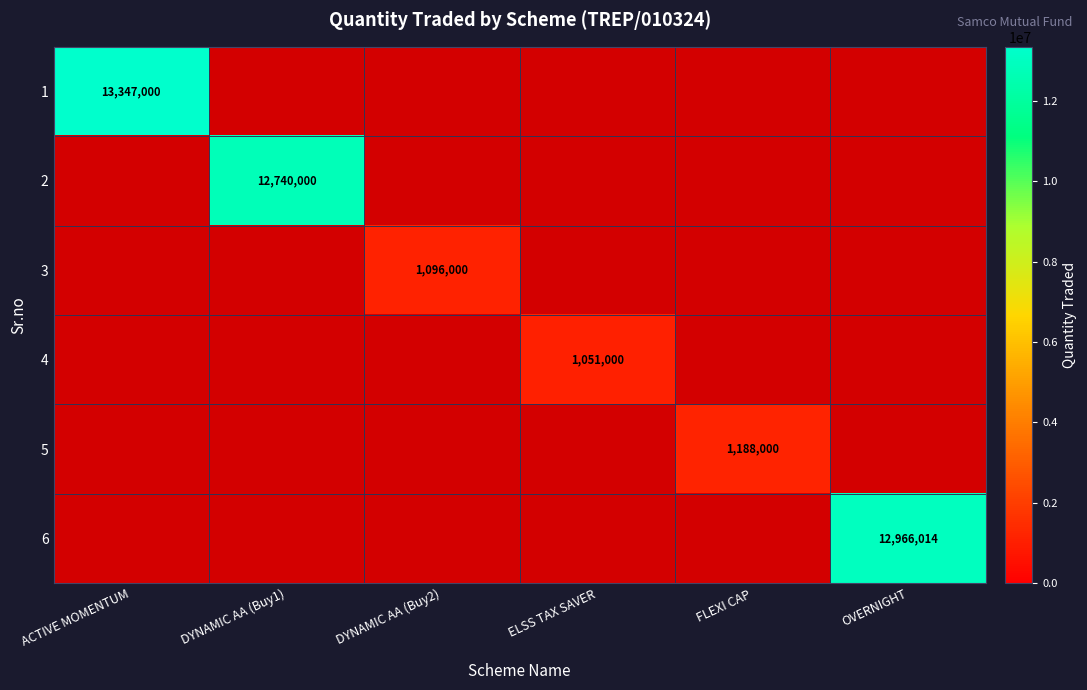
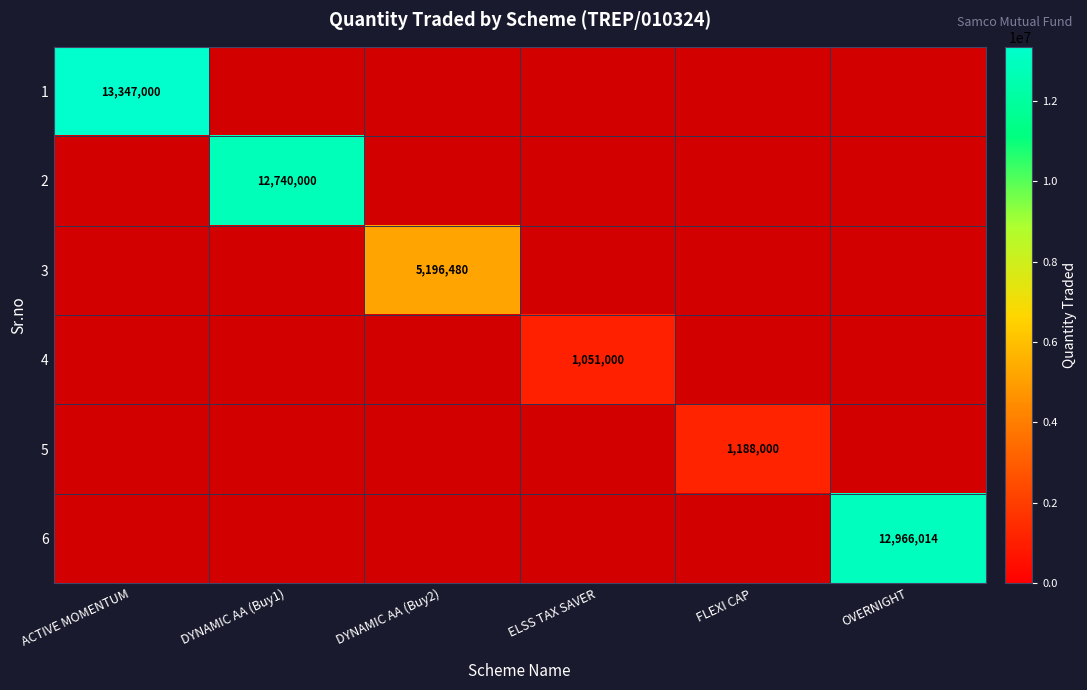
3, DYNAMIC AA (Buy2): 1,096,000 -> 5,196,480
